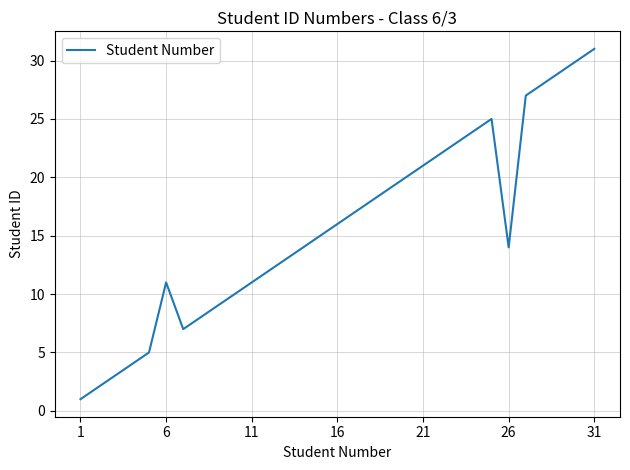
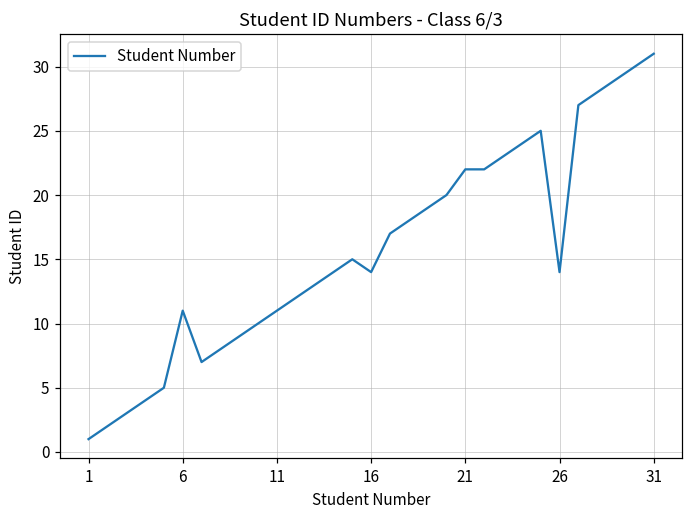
16: 16 -> 14
21: 21 -> 22
